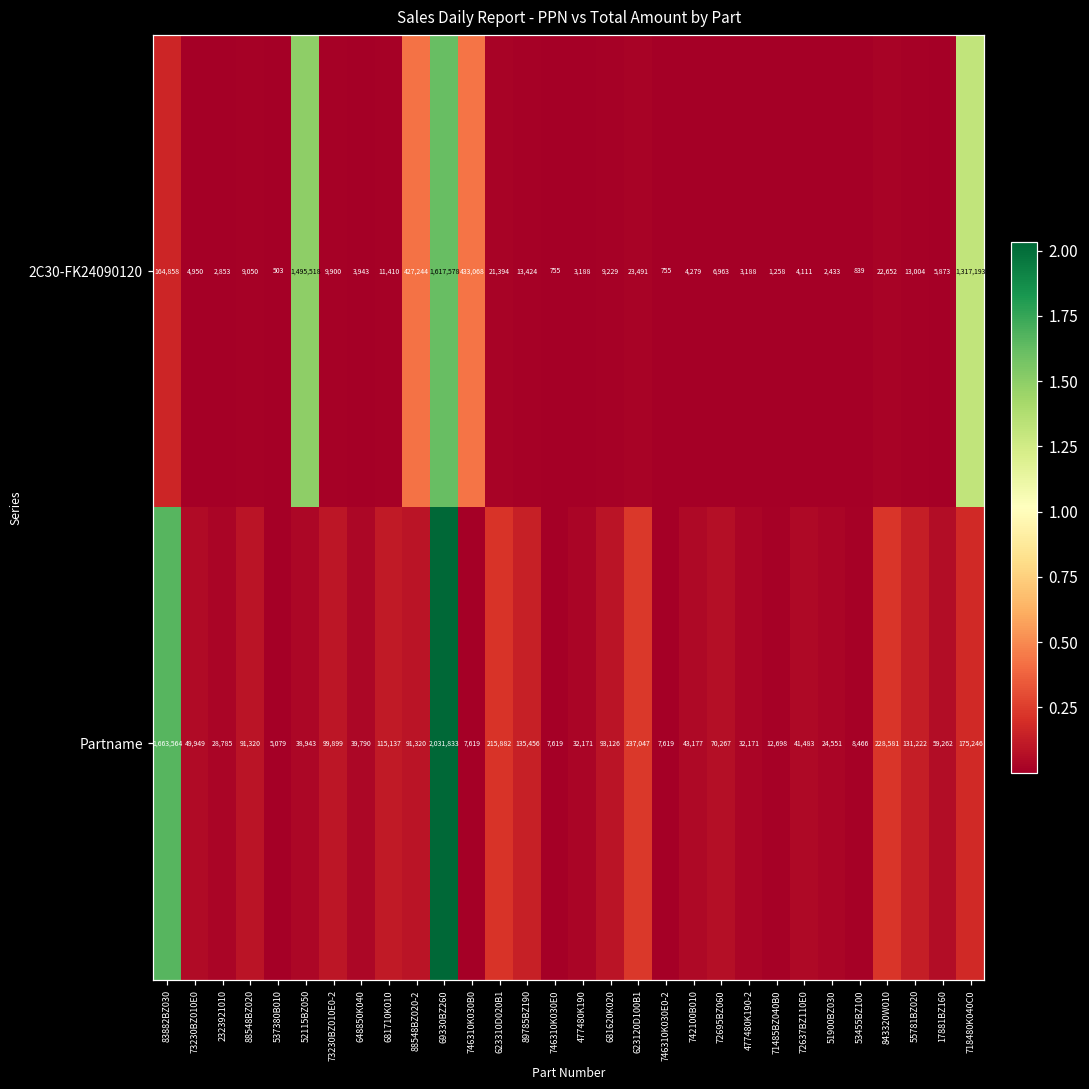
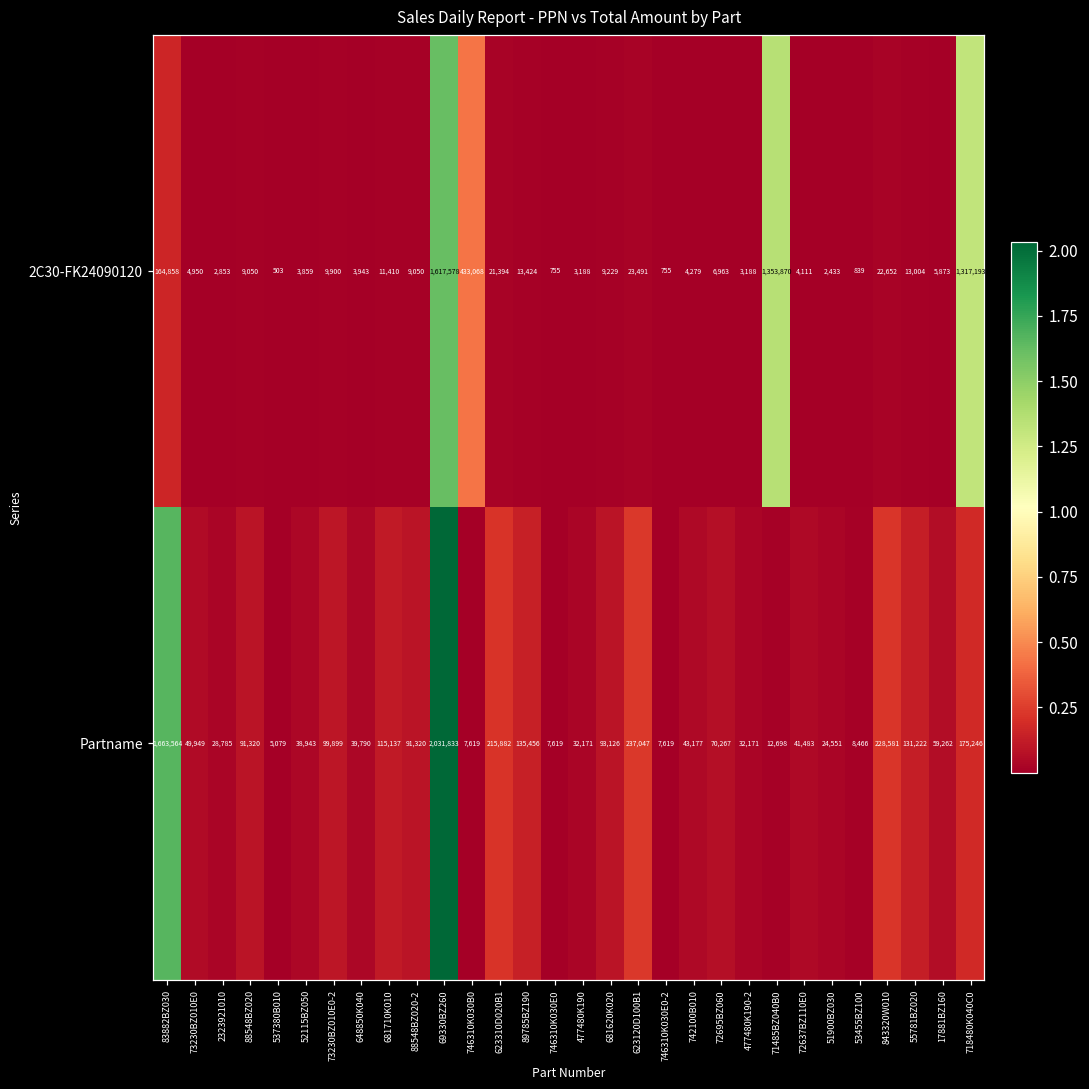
2C30-FK24090120, 52115BZ050: 1,495,518 -> 3,859
2C30-FK24090120, 88548BZ020-2: 427,244 -> 9,050
2C30-FK24090120, 71485BZ040B0: 1,258 -> 1,353,870
